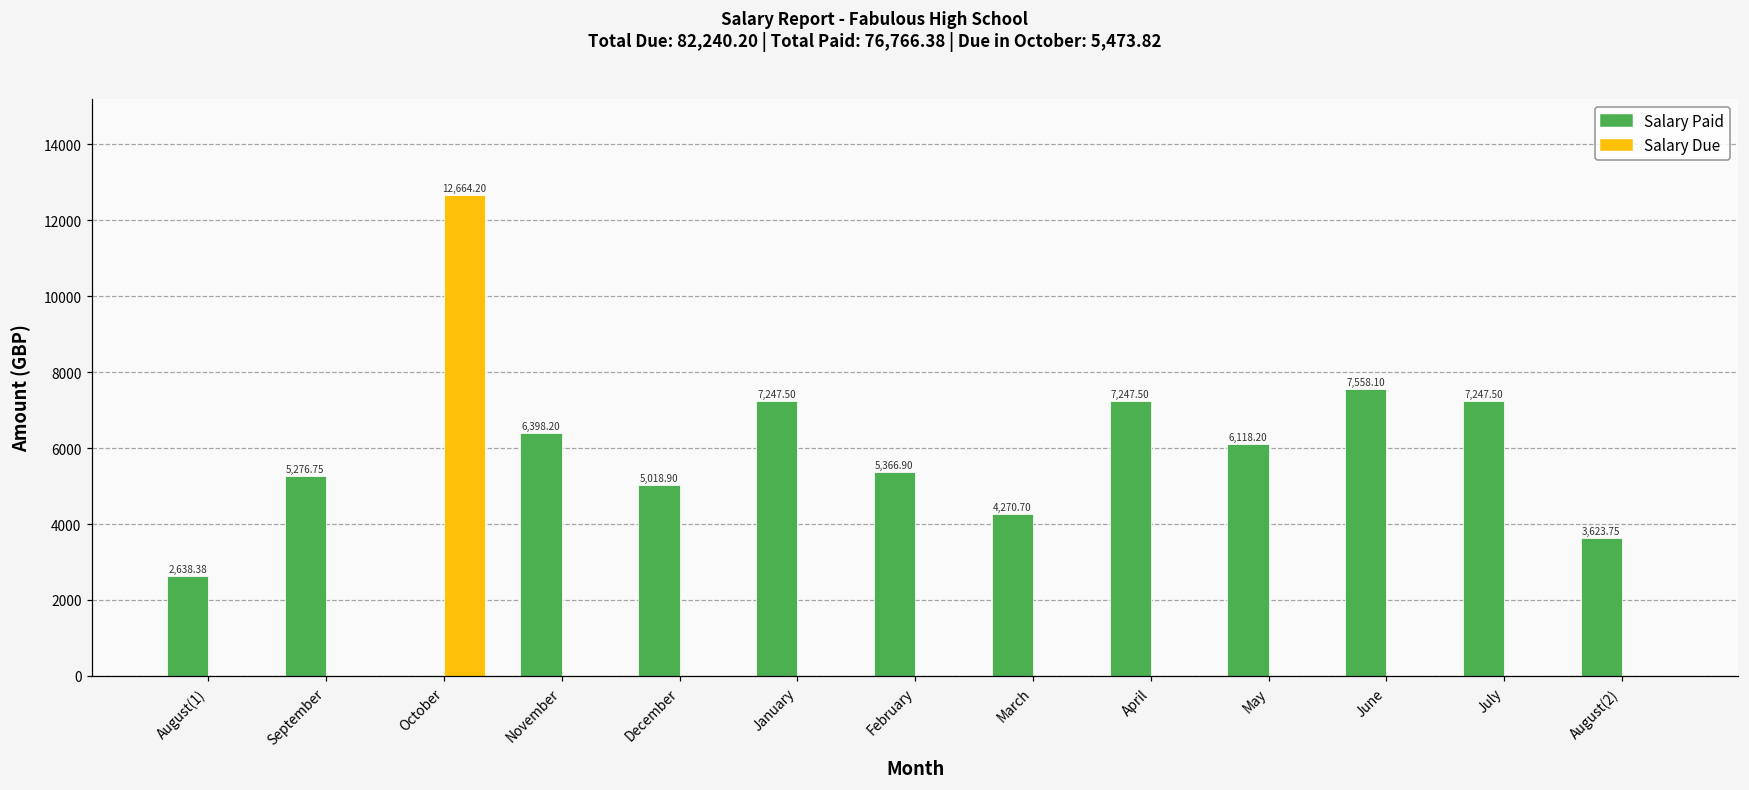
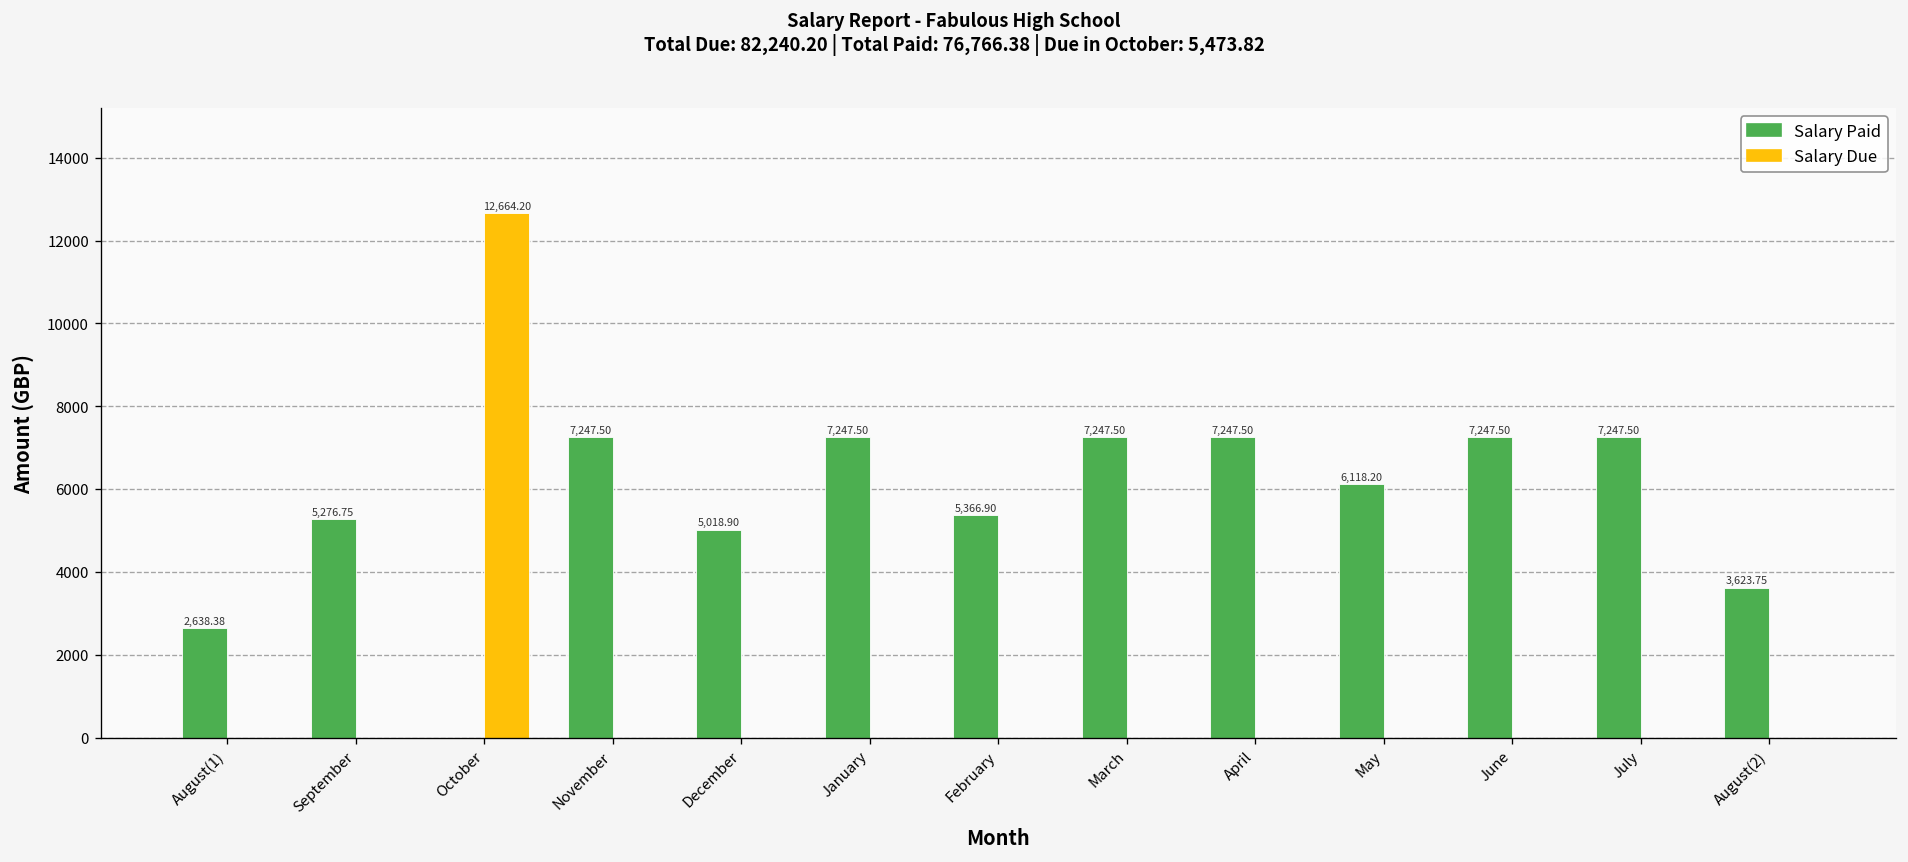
Salary Paid, November: 6,398.20 -> 7,247.50
Salary Paid, March: 4,270.70 -> 7,247.50
Salary Paid, June: 7,558.10 -> 7,247.50
